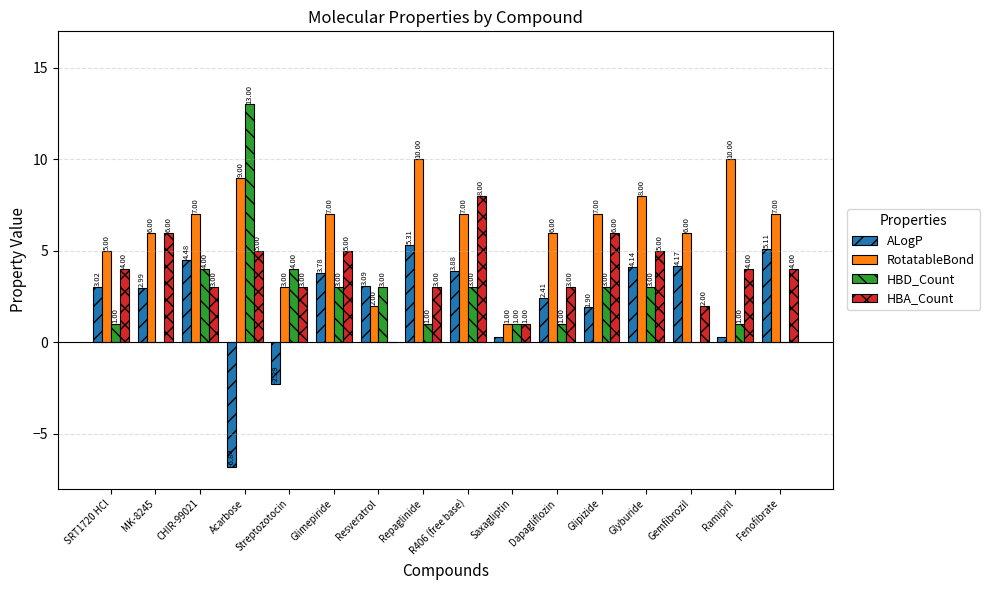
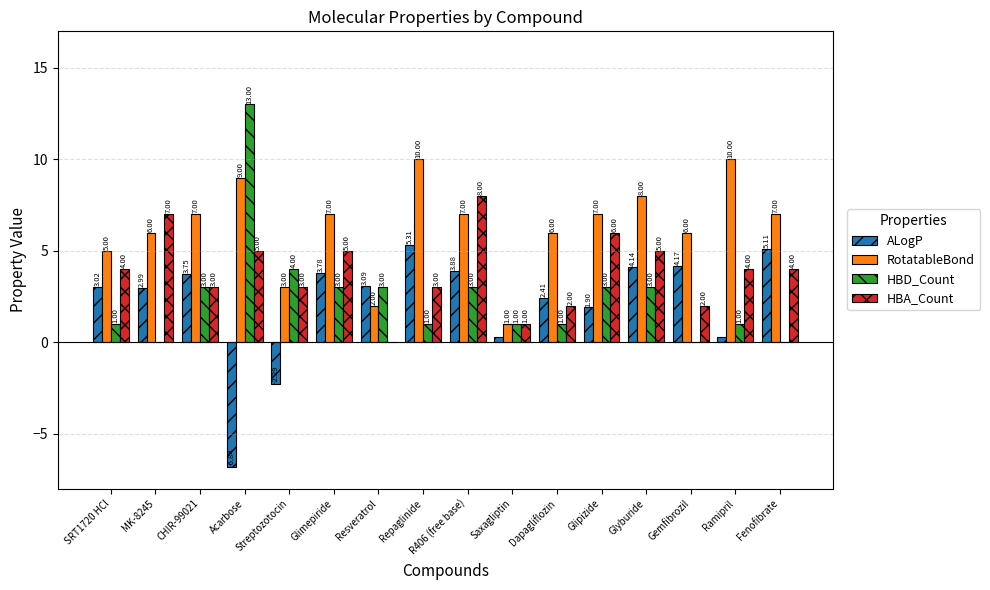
HBA_Count, MK-8245: 6.00 -> 7.00
ALogP, CHIR-99021: 4.48 -> 3.75
HBD_Count, CHIR-99021: 4.00 -> 3.00
HBA_Count, Dapagliflozin: 3.00 -> 2.00
